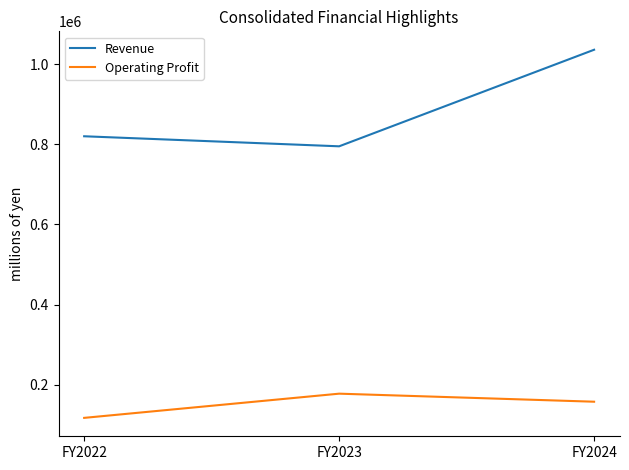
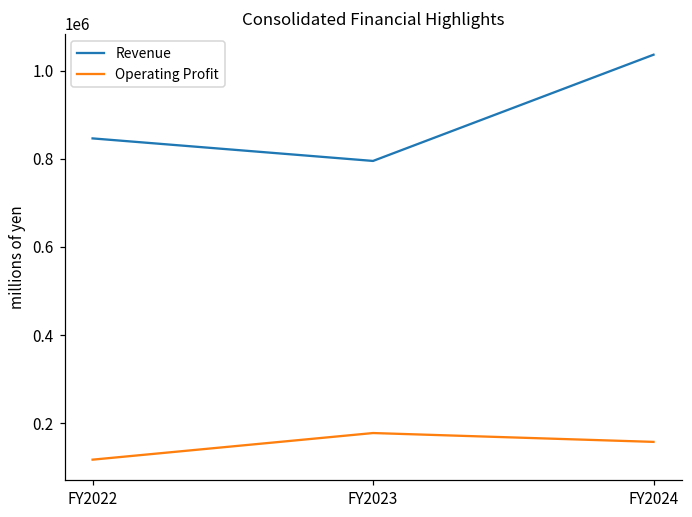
Revenue, FY2022: 820000 -> 850000
